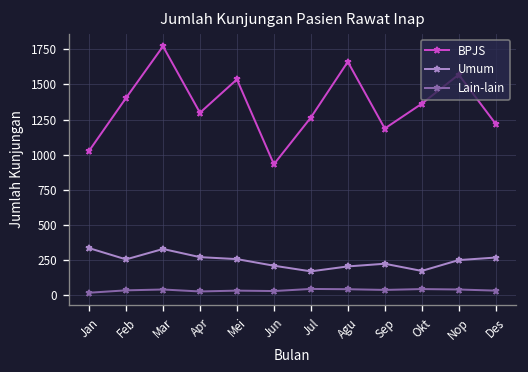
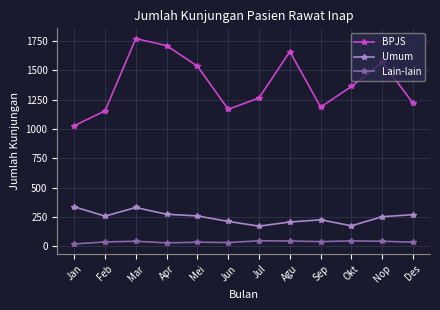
BPJS, Feb: 1400 -> 1150
BPJS, Apr: 1300 -> 1710
BPJS, Jun: 930 -> 1170
